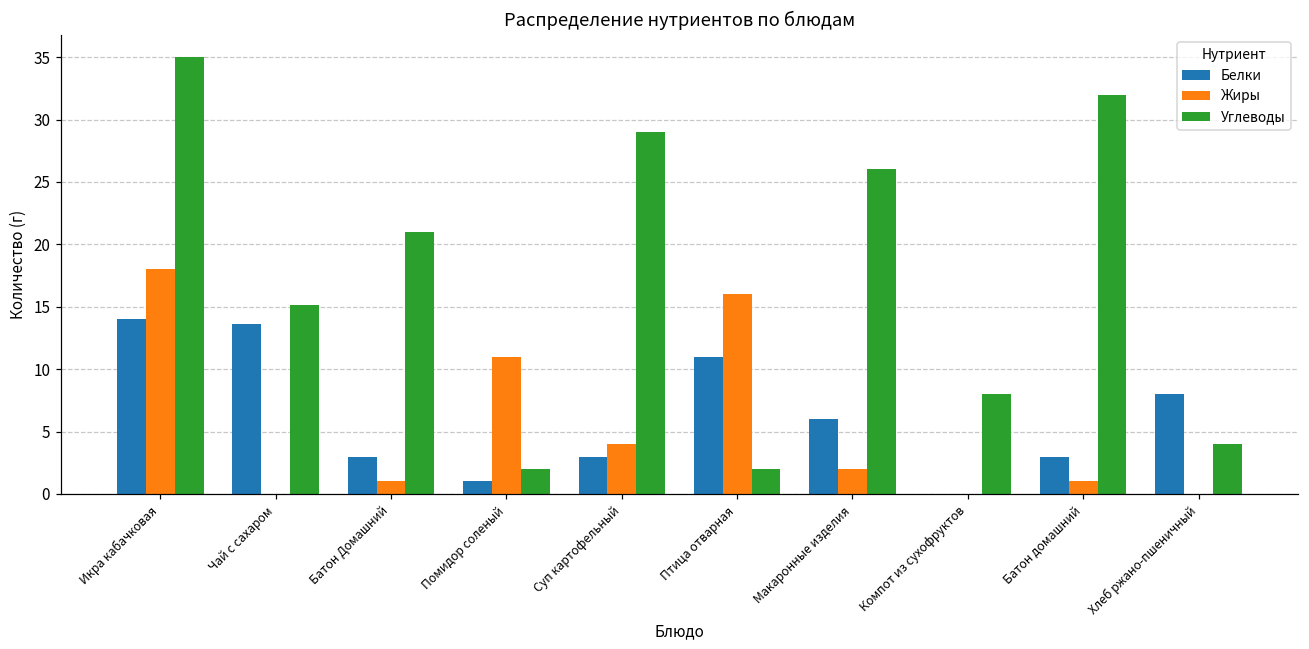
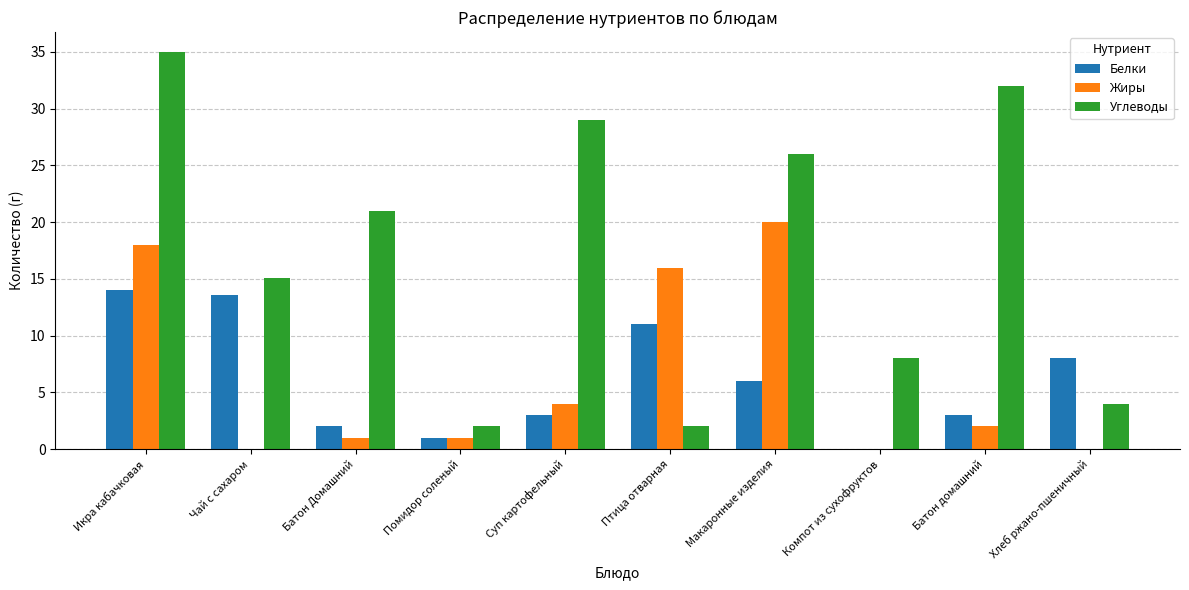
Белки, Батон Домашний: 3 -> 2
Жиры, Помидор соленый: 11 -> 1
Жиры, Макаронные изделия: 2 -> 20
Жиры, Батон домашний: 1 -> 2
